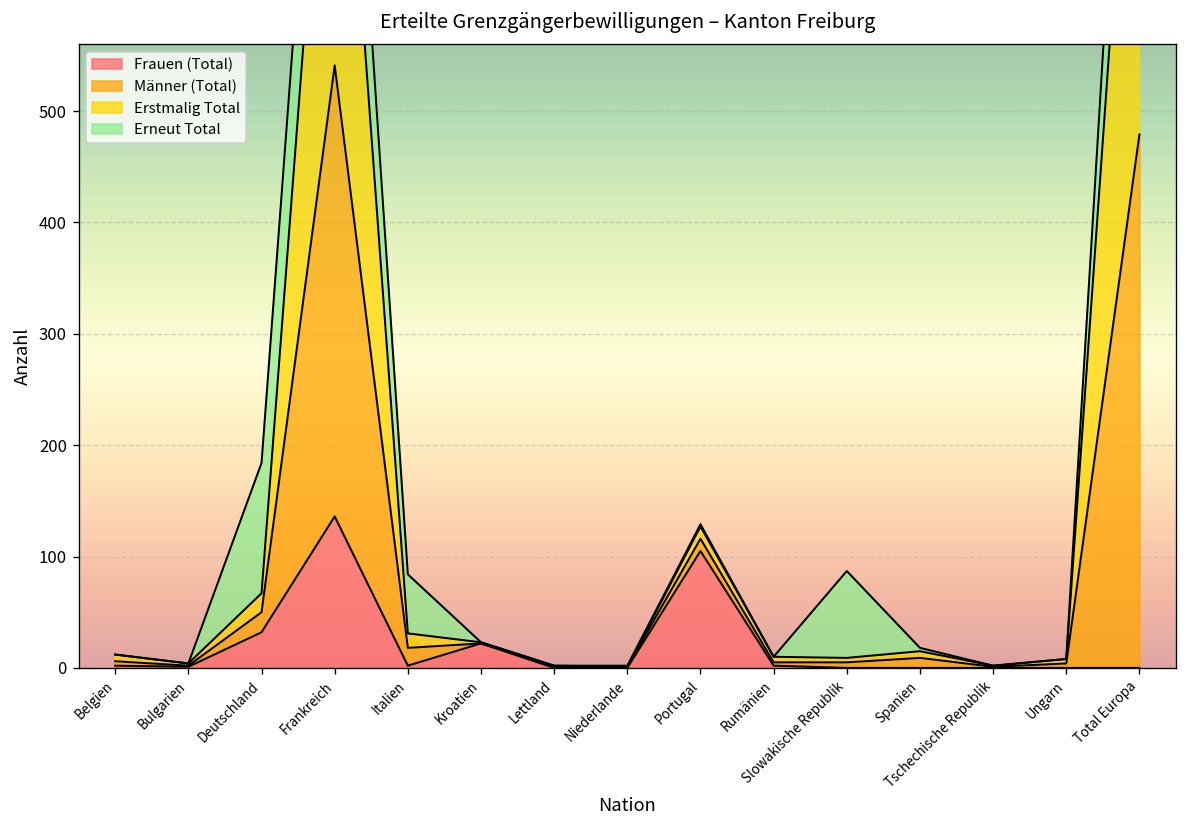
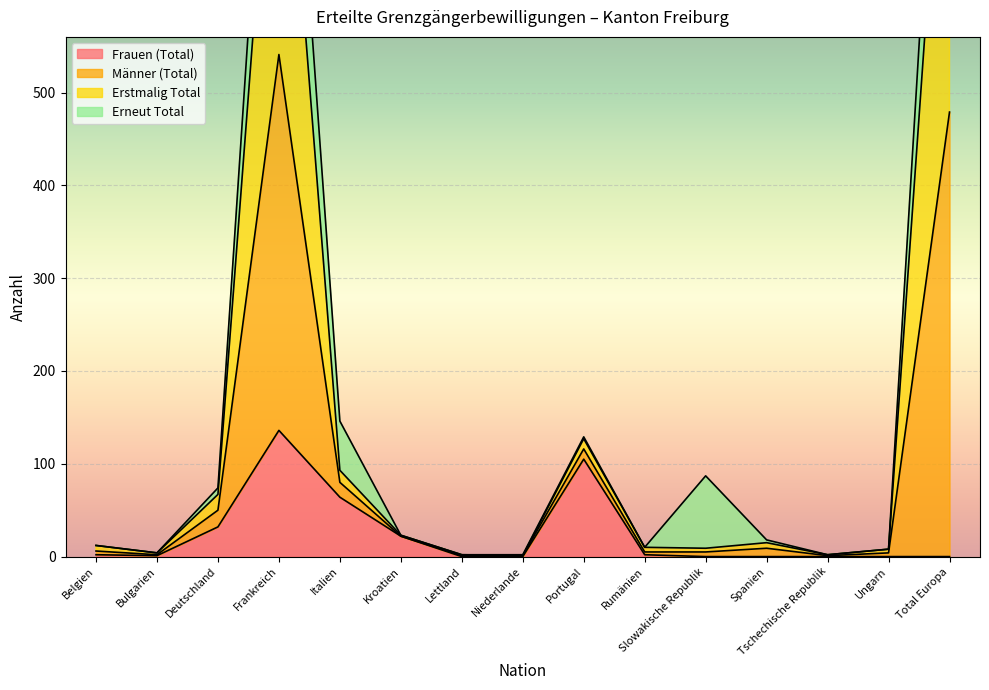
Erneut Total, Deutschland: 120 -> 10
Frauen (Total), Italien: 0 -> 60
